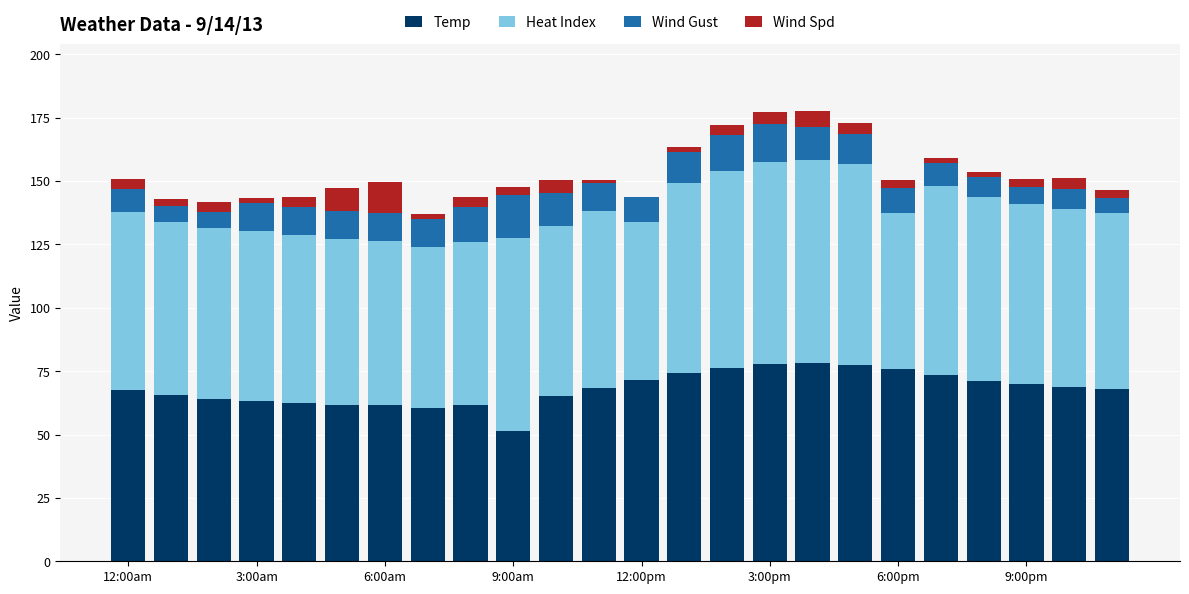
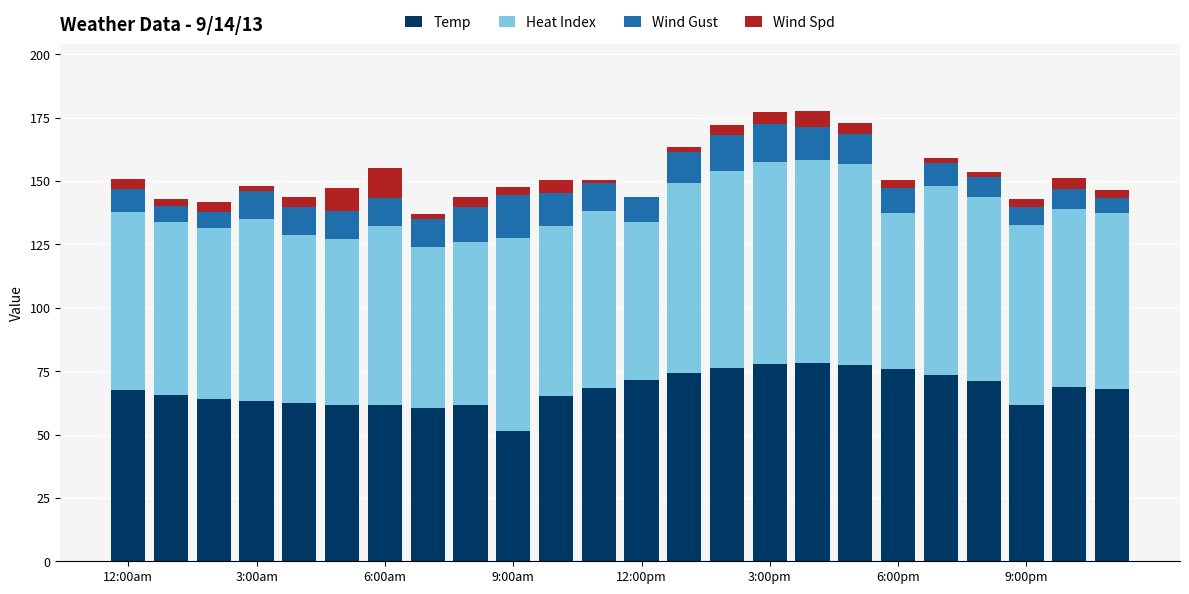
Heat Index, 3:00am: 67 -> 72
Heat Index, 6:00am: 65 -> 71
Temp, 9:00pm: 70 -> 62
